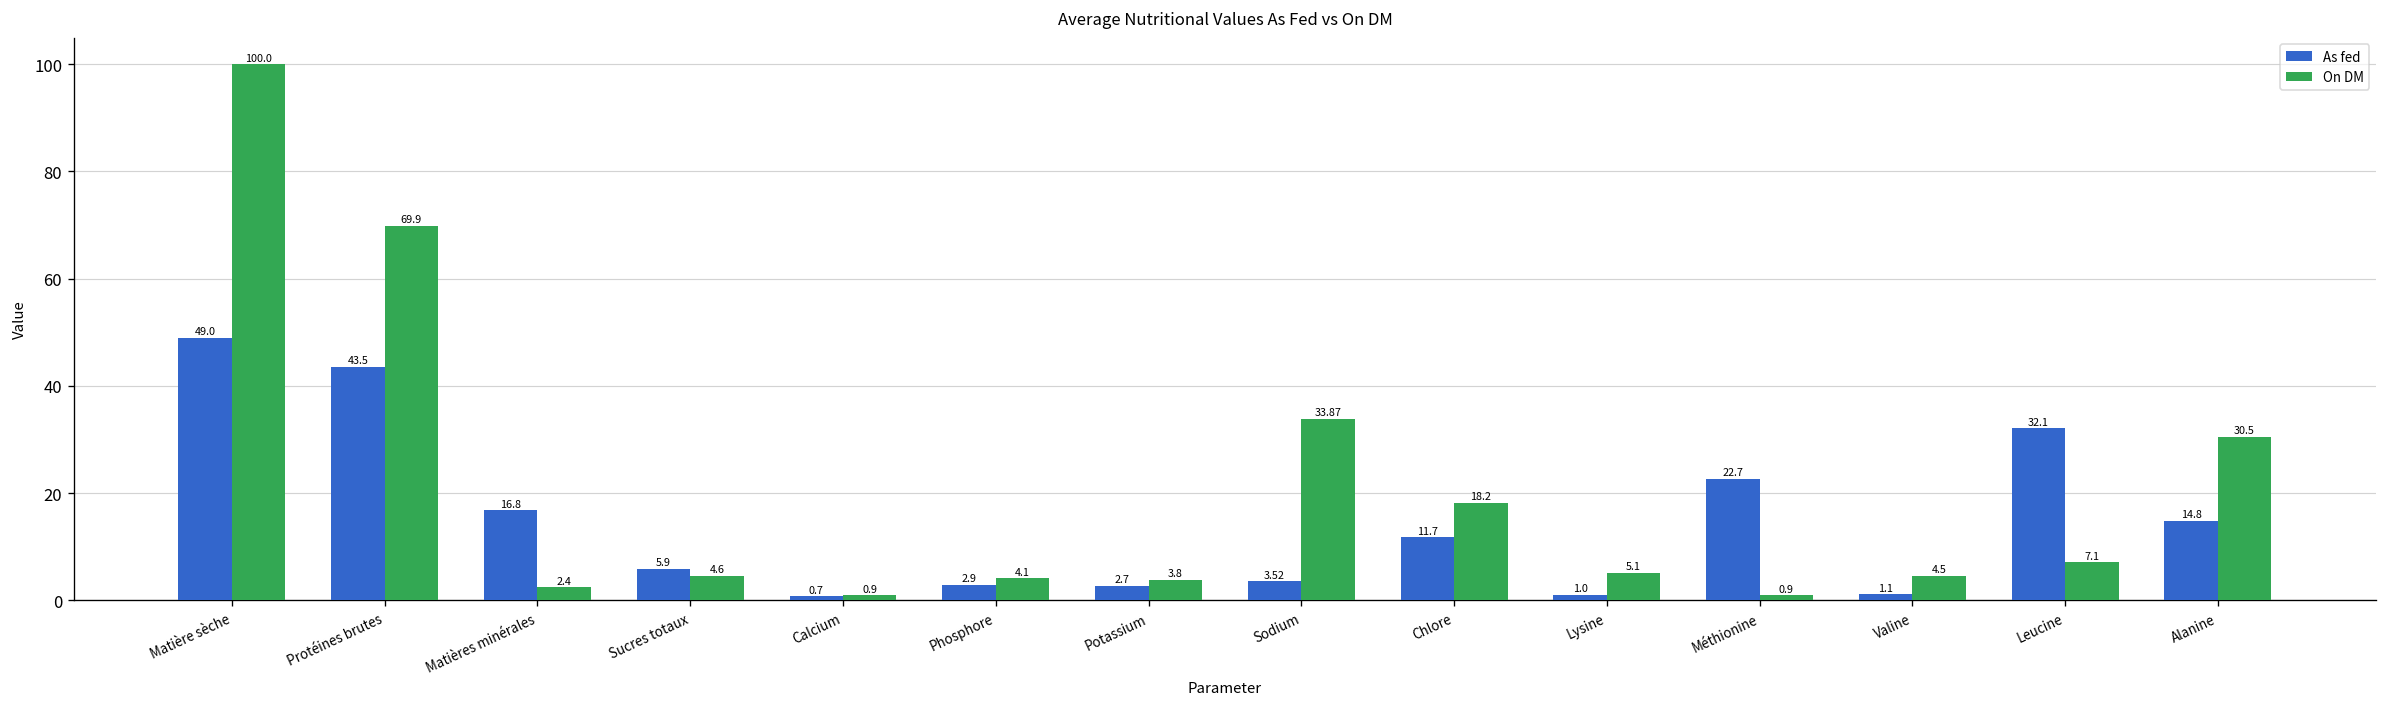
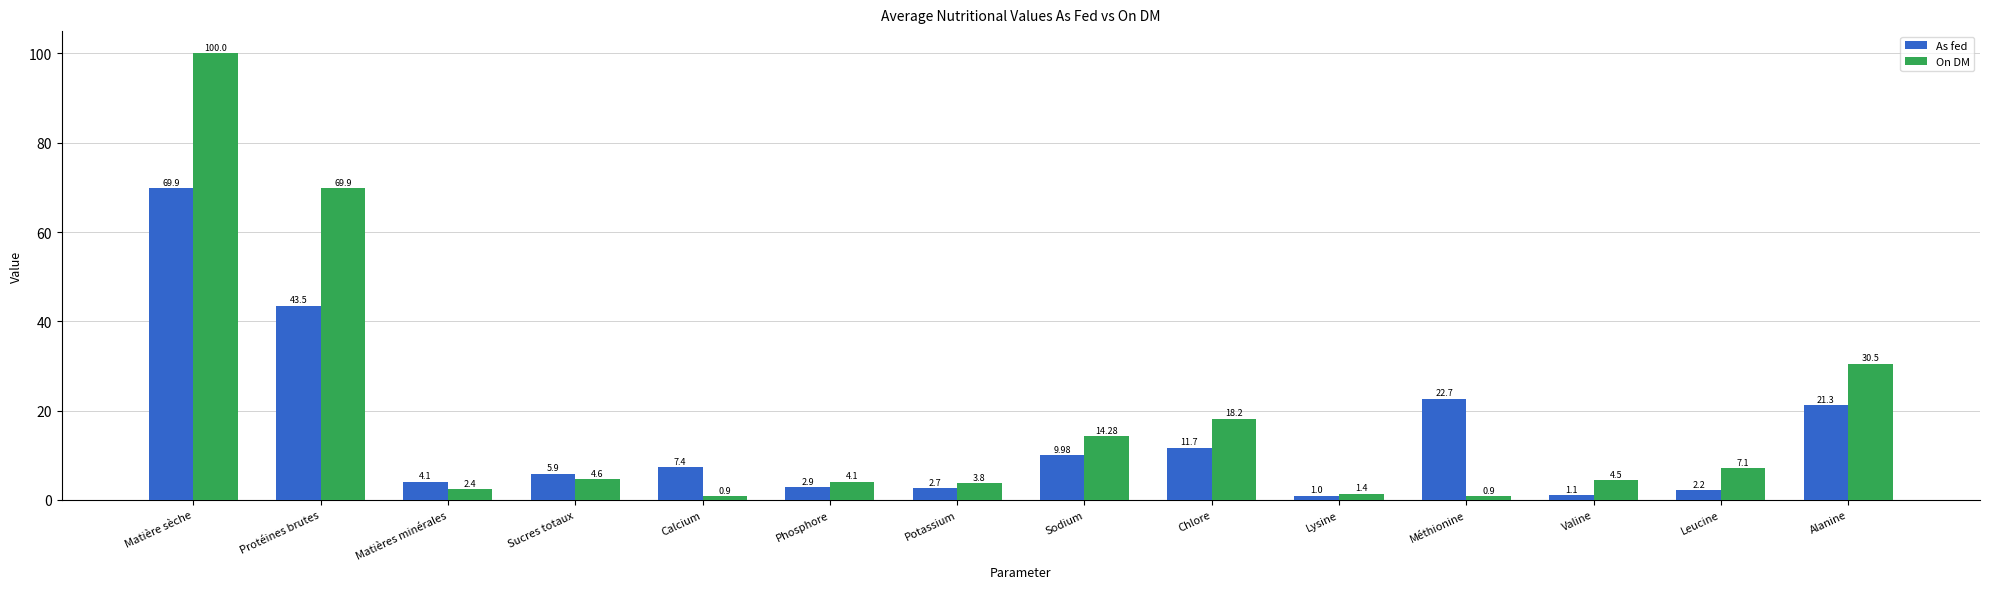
As fed, Matière sèche: 49.0 -> 69.9
As fed, Matières minérales: 16.8 -> 4.1
As fed, Calcium: 0.7 -> 7.4
As fed, Sodium: 3.52 -> 9.98
On DM, Sodium: 33.87 -> 14.28
On DM, Lysine: 5.1 -> 1.4
As fed, Leucine: 32.1 -> 2.2
As fed, Alanine: 14.8 -> 21.3
